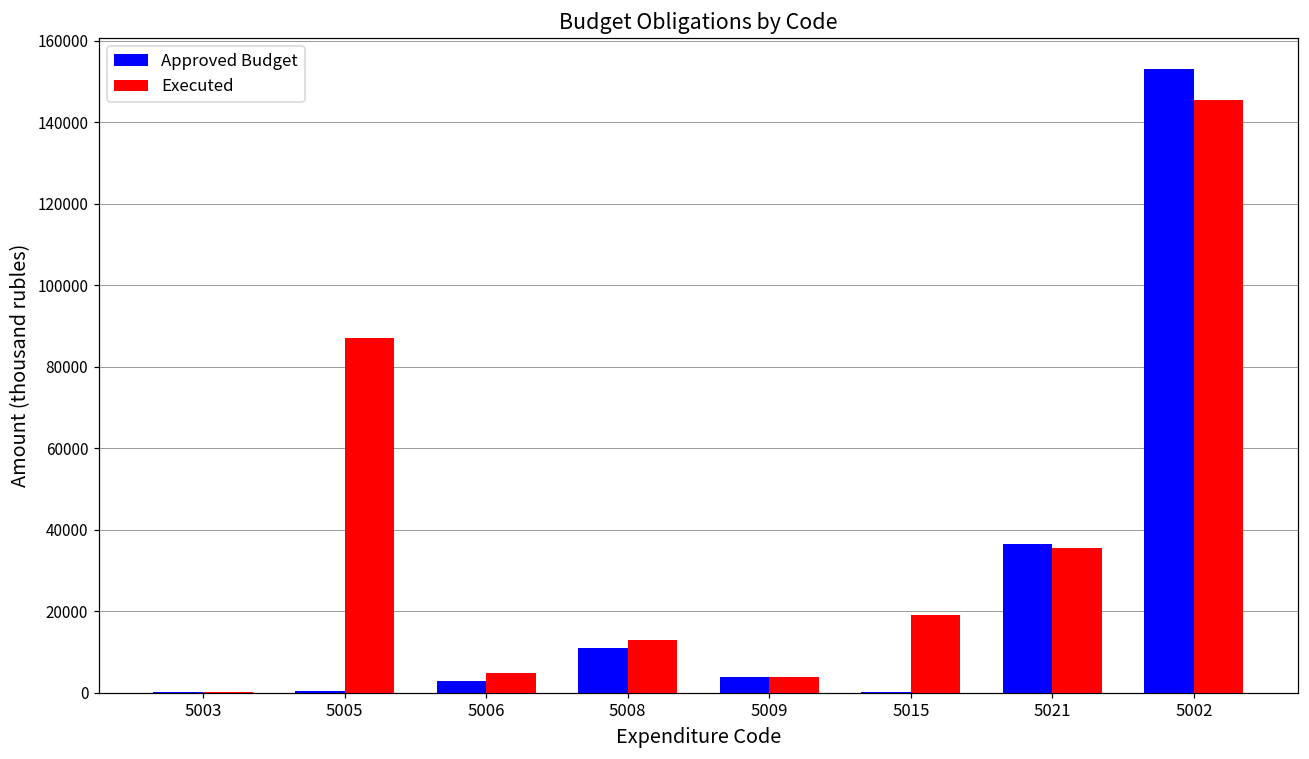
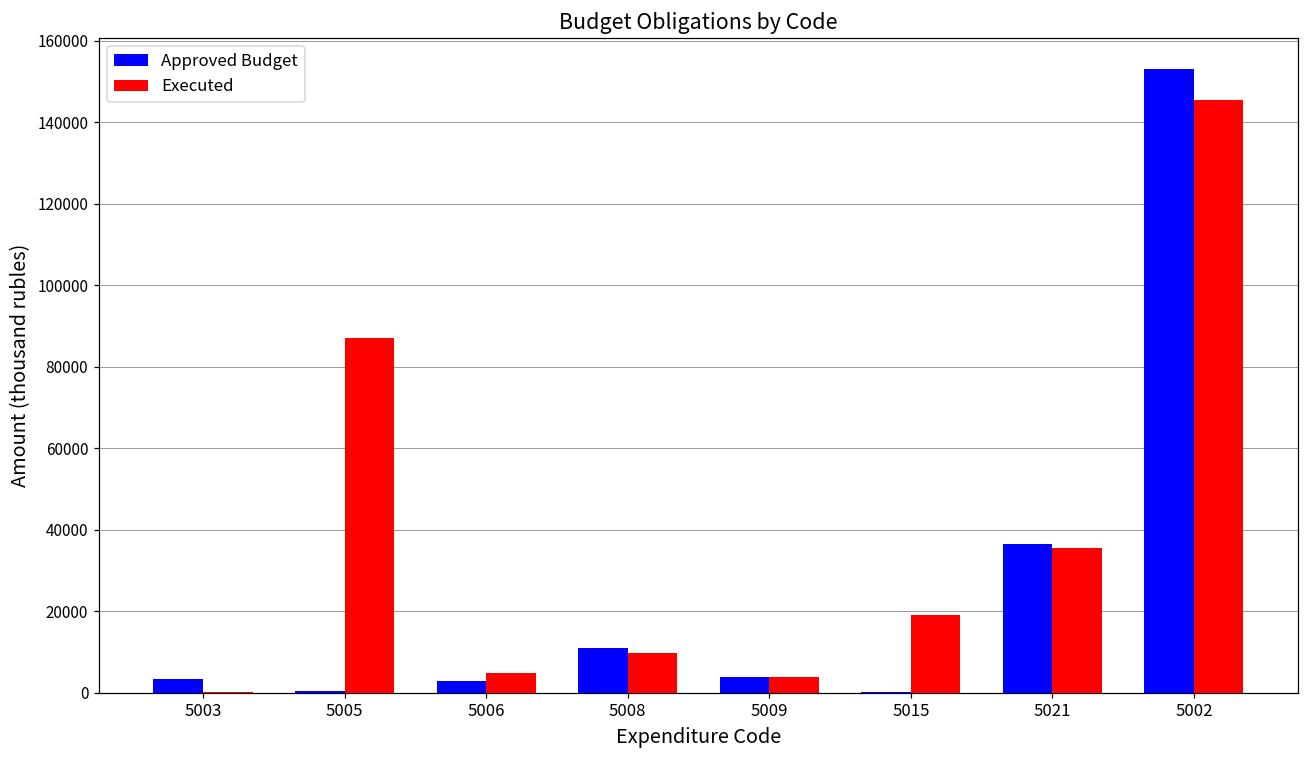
Approved Budget, 5003: 0 -> 3000
Executed, 5008: 13000 -> 10000
